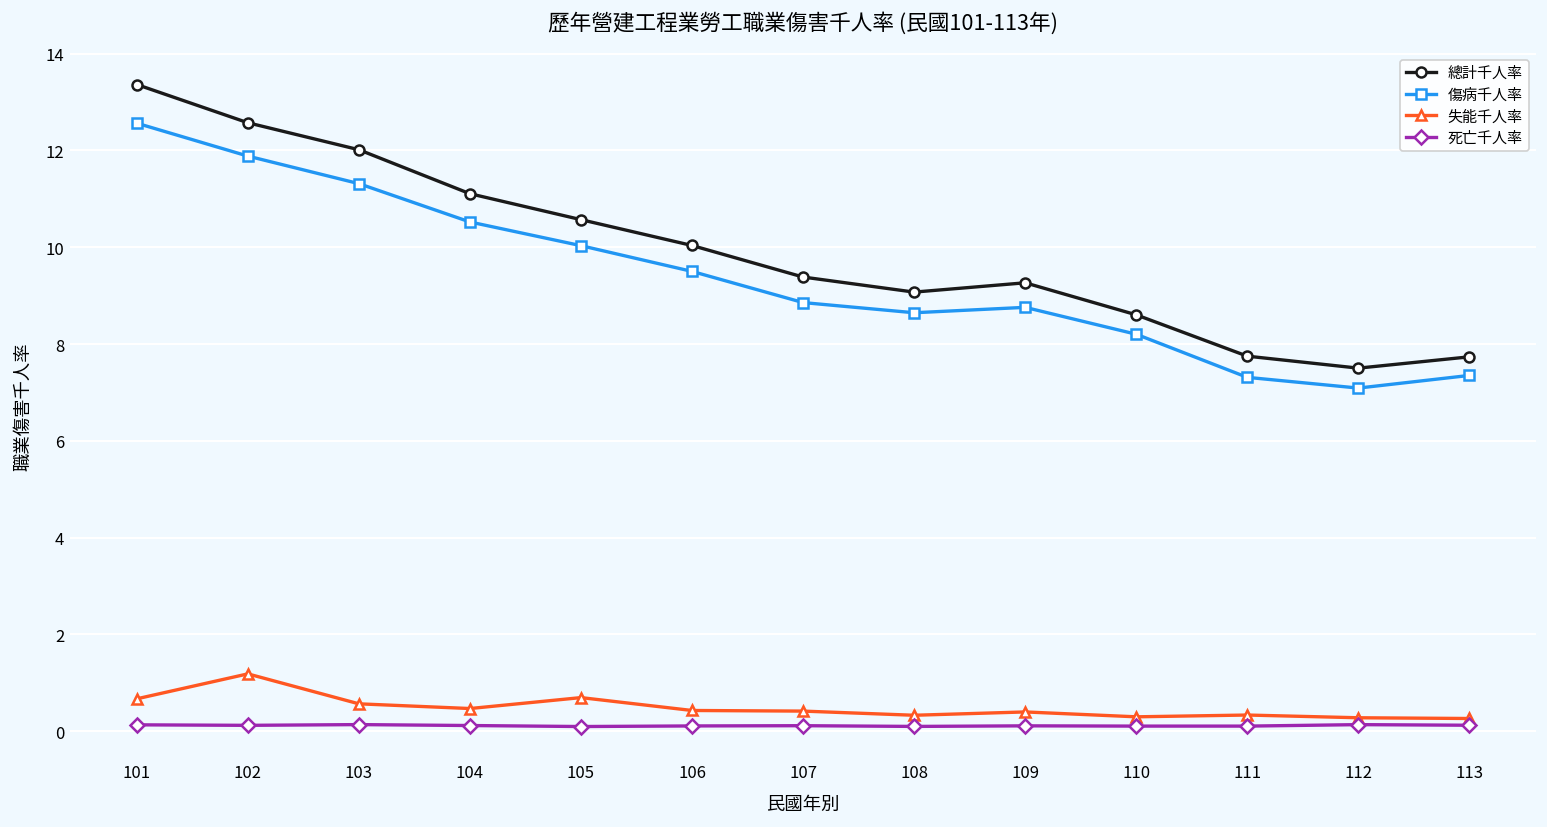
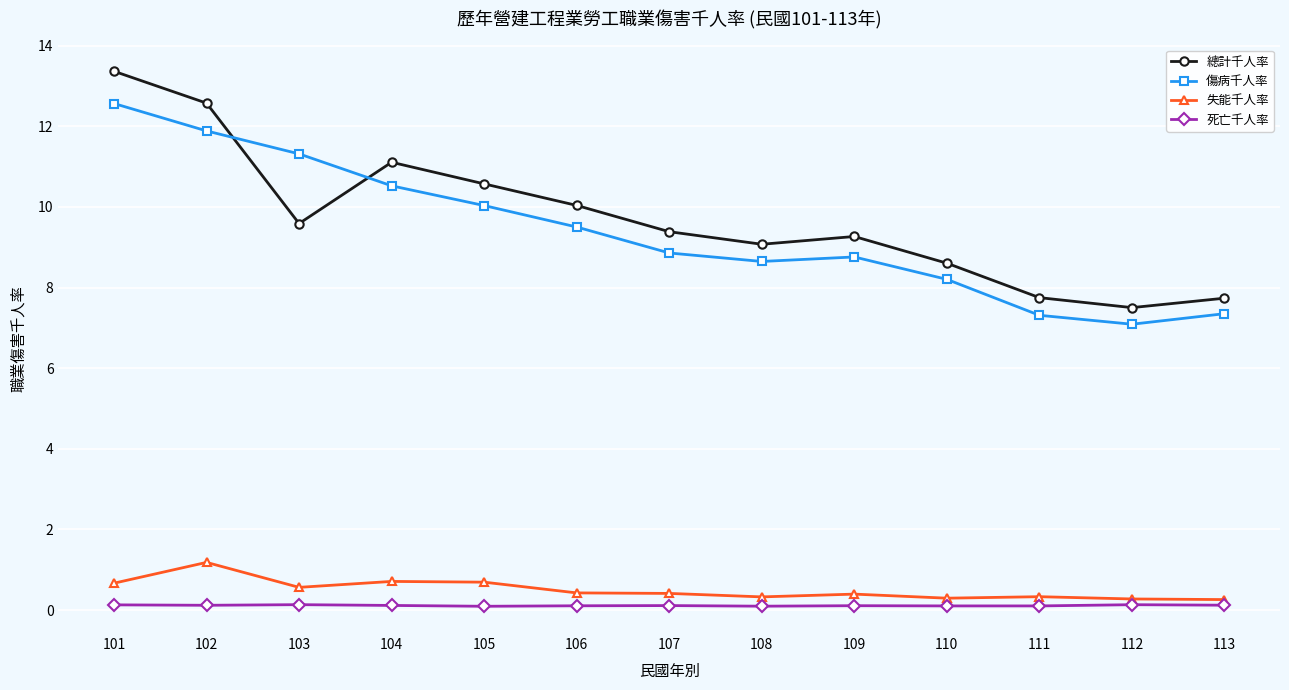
總計千人率, 103: 12.0 -> 9.6
失能千人率, 104: 0.5 -> 0.7
